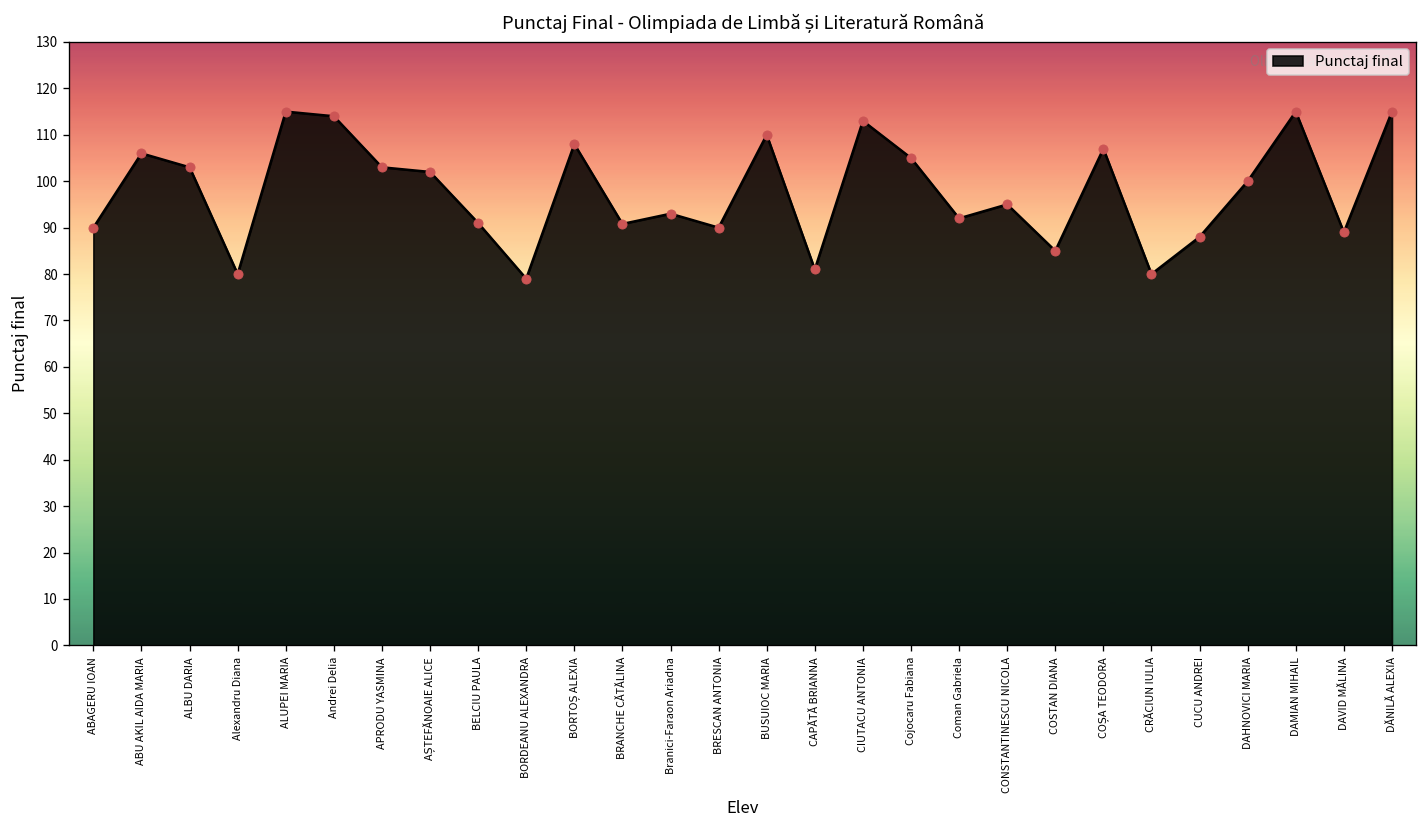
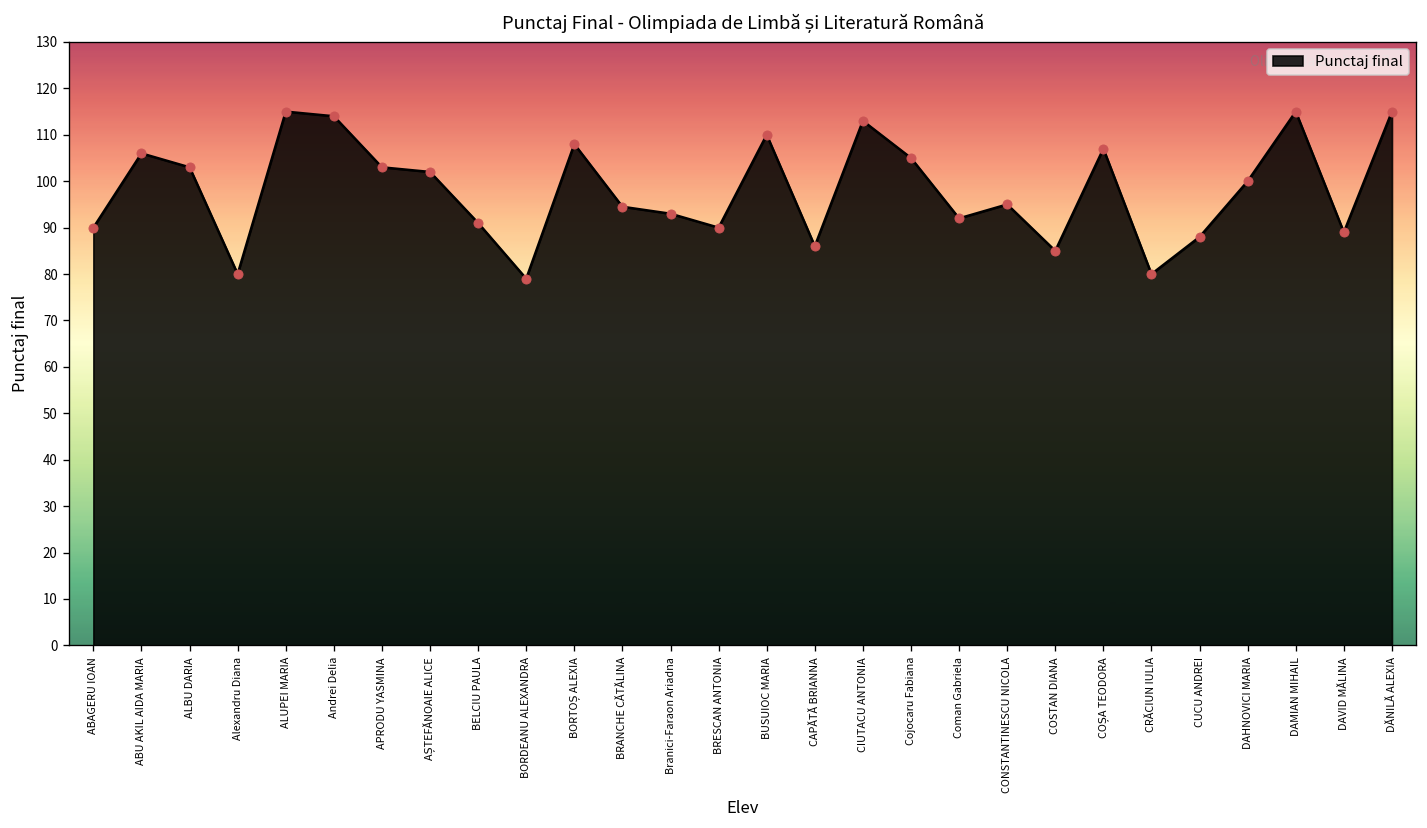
BRANCHE CĂTĂLINA: 91 -> 95
CAPĂTĂ BRIANNA: 81 -> 86
